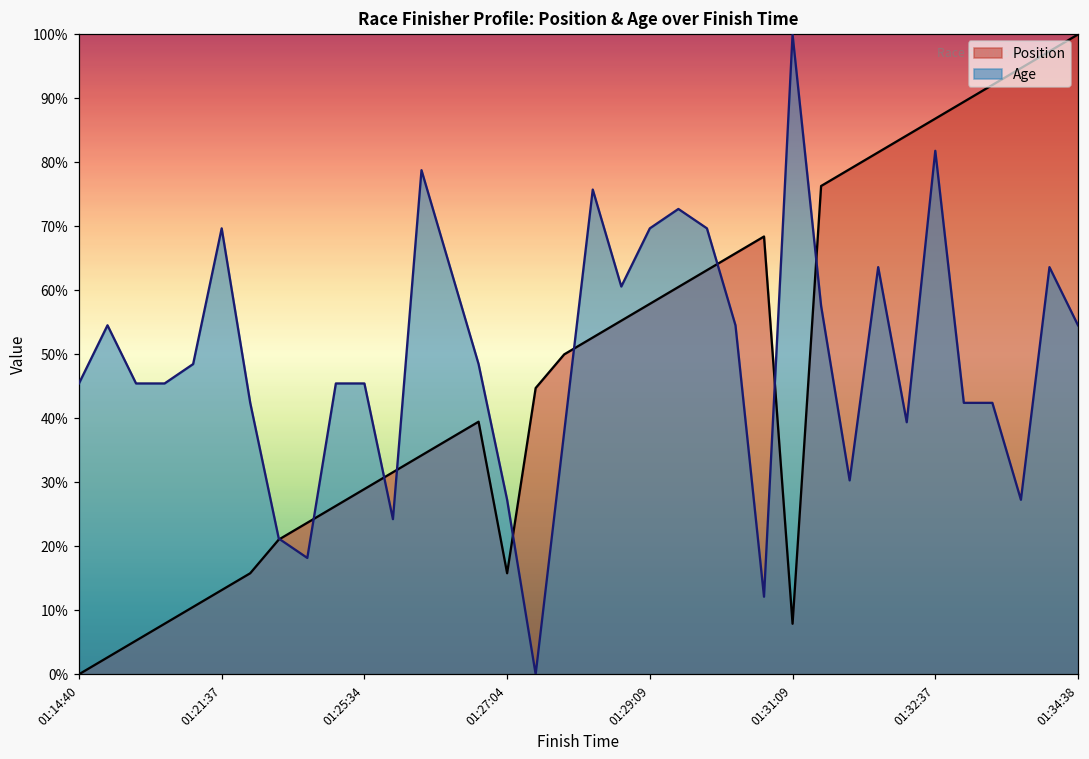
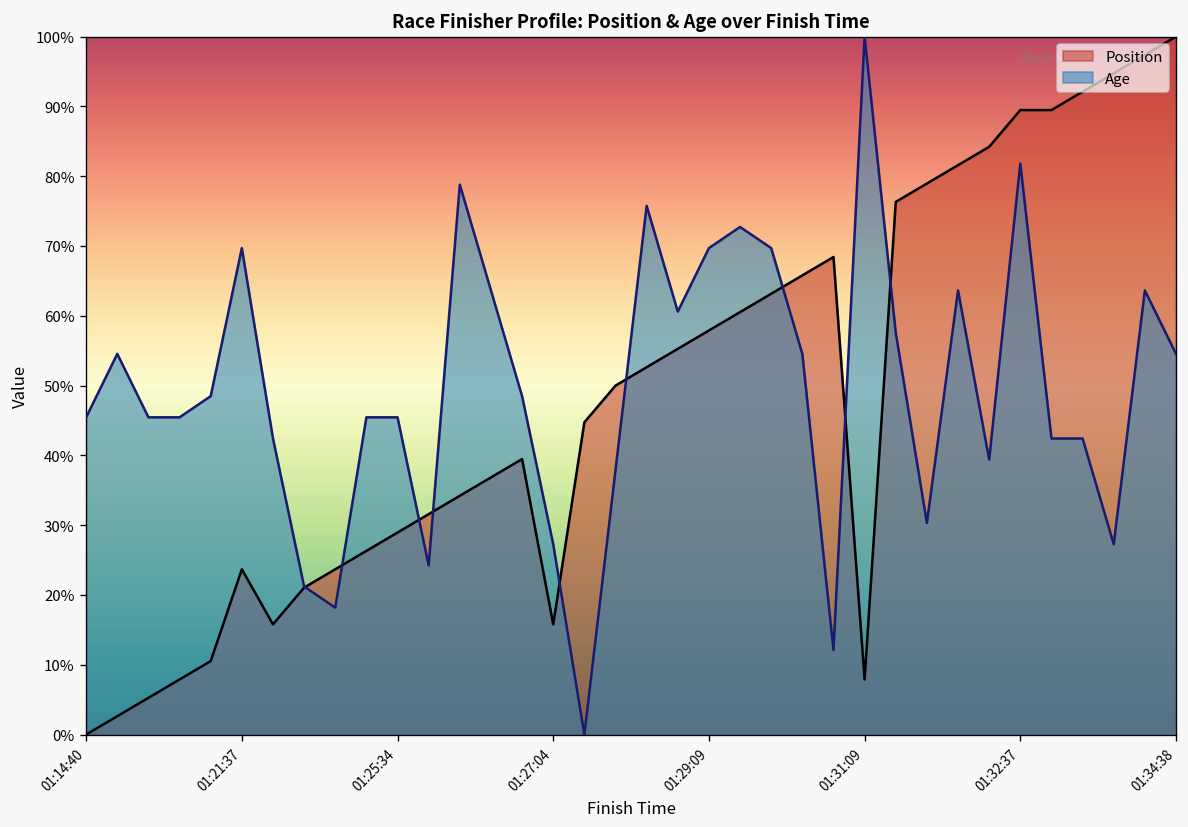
Position, 01:21:37: 13% -> 24%
Position, 01:32:37: 87% -> 89%
